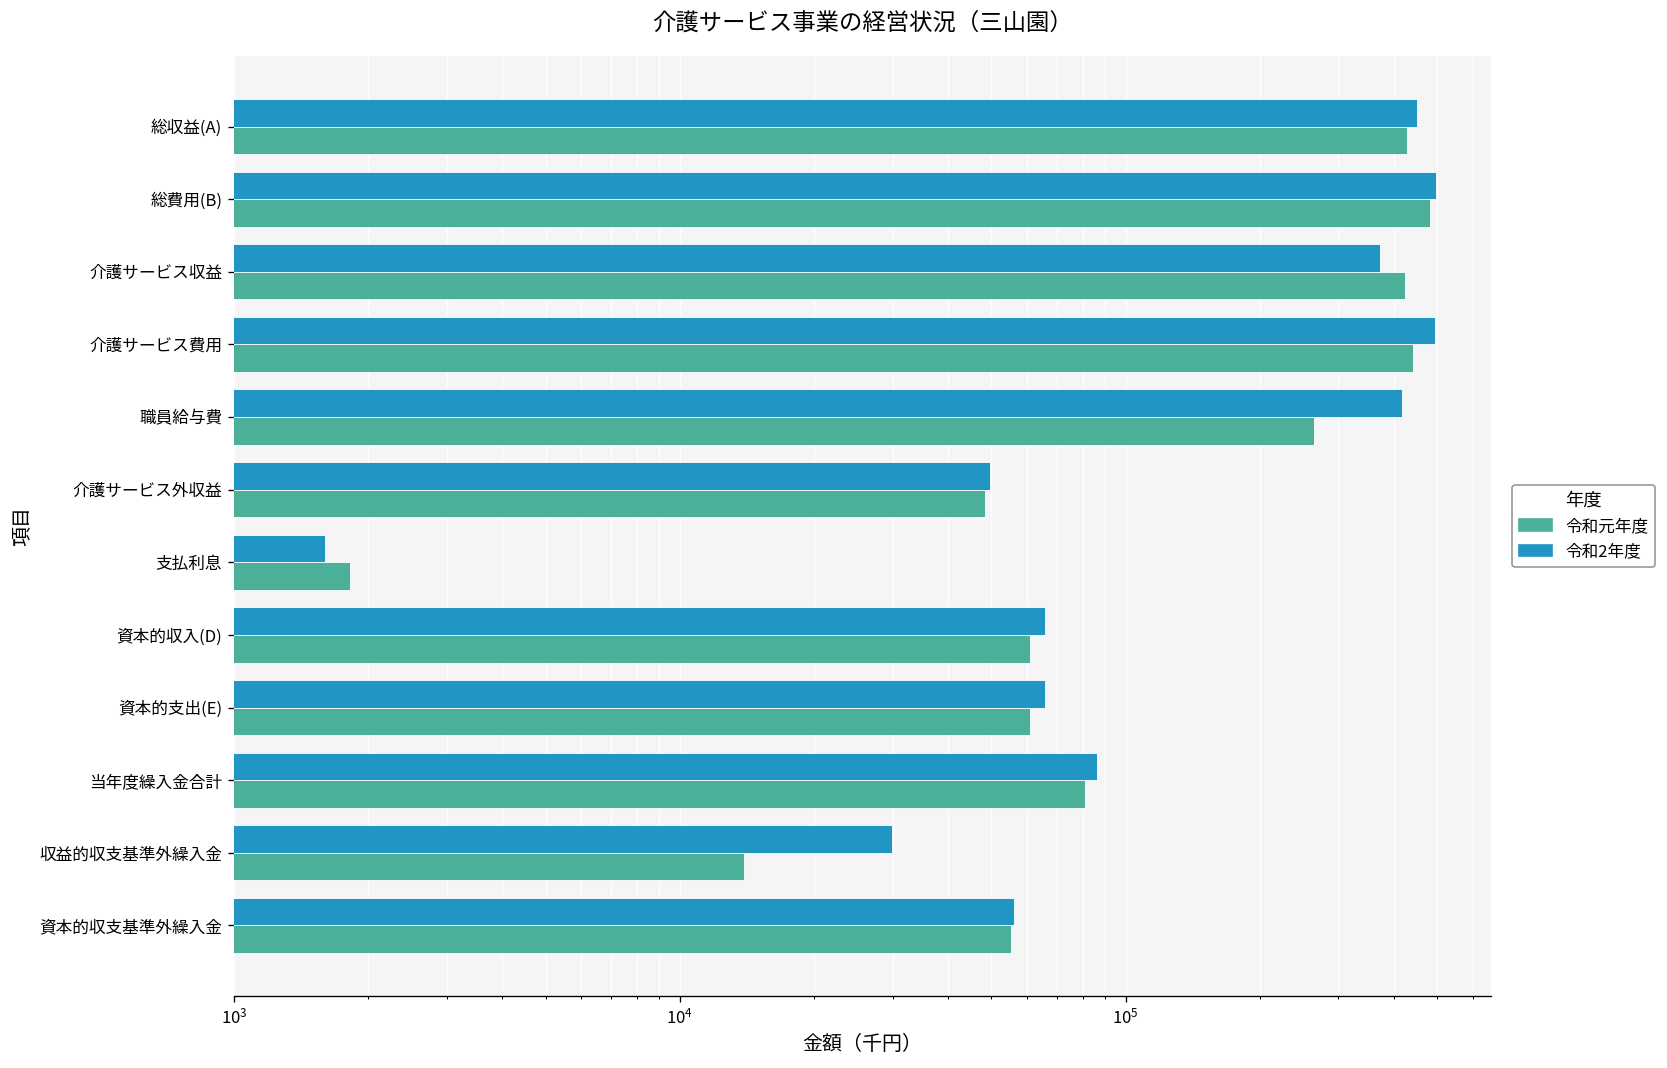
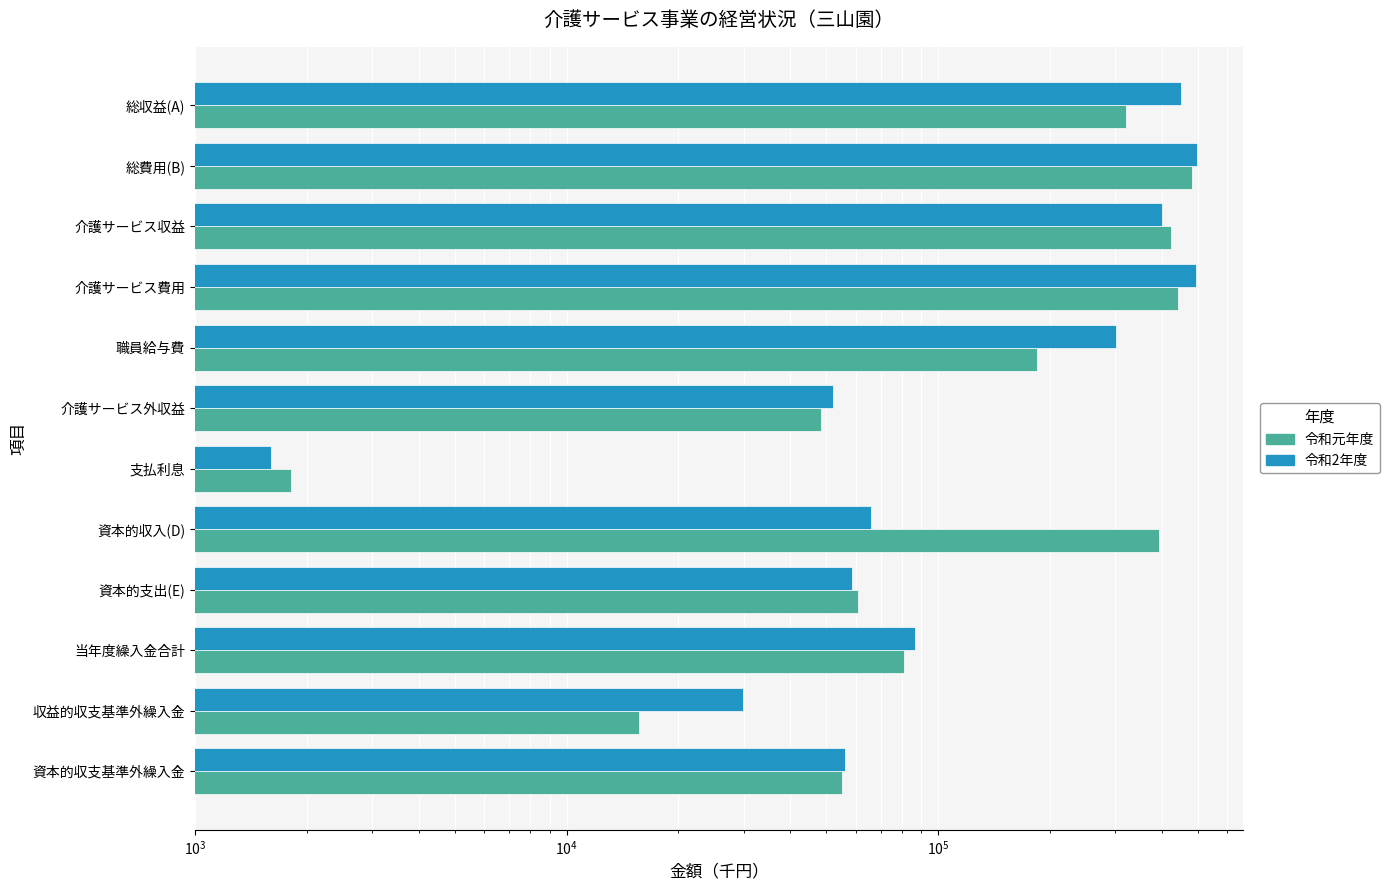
令和元年度, 総収益(A): 430000 -> 320000
令和2年度, 介護サービス収益: 370000 -> 400000
令和2年度, 職員給与費: 420000 -> 300000
令和元年度, 職員給与費: 260000 -> 180000
令和2年度, 介護サービス外収益: 50000 -> 52000
令和元年度, 資本的収入(D): 61000 -> 390000
令和2年度, 資本的支出(E): 66000 -> 59000
令和元年度, 収益的収支基準外繰入金: 14000 -> 15600
